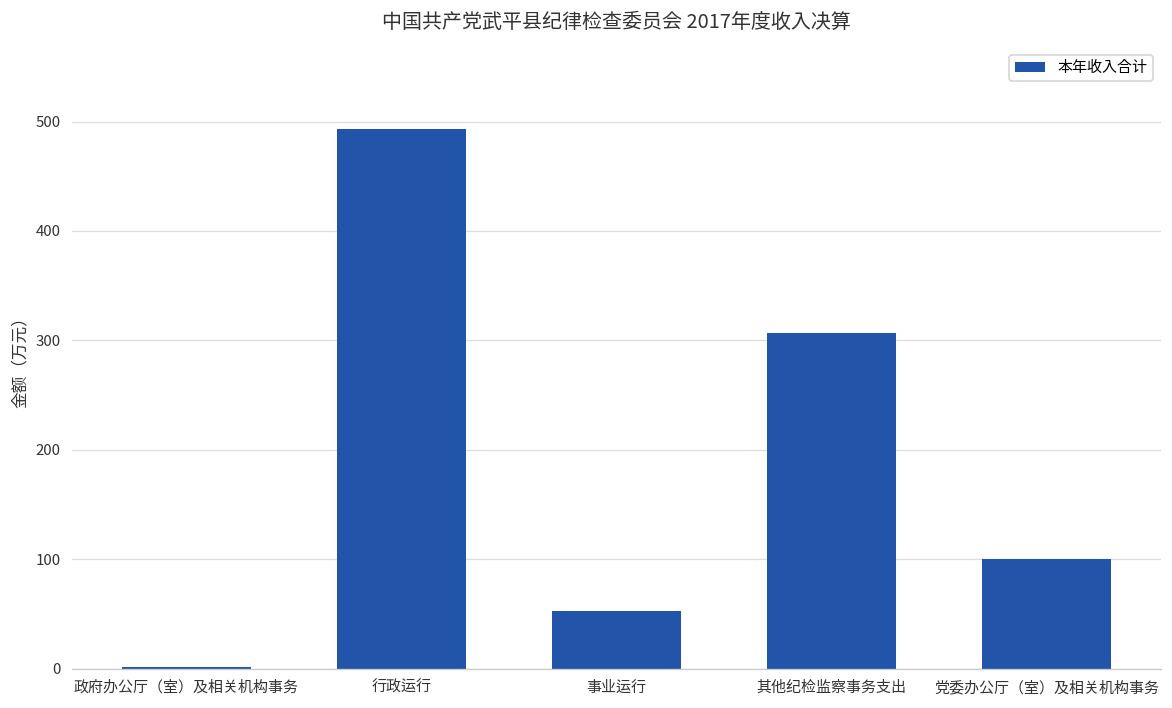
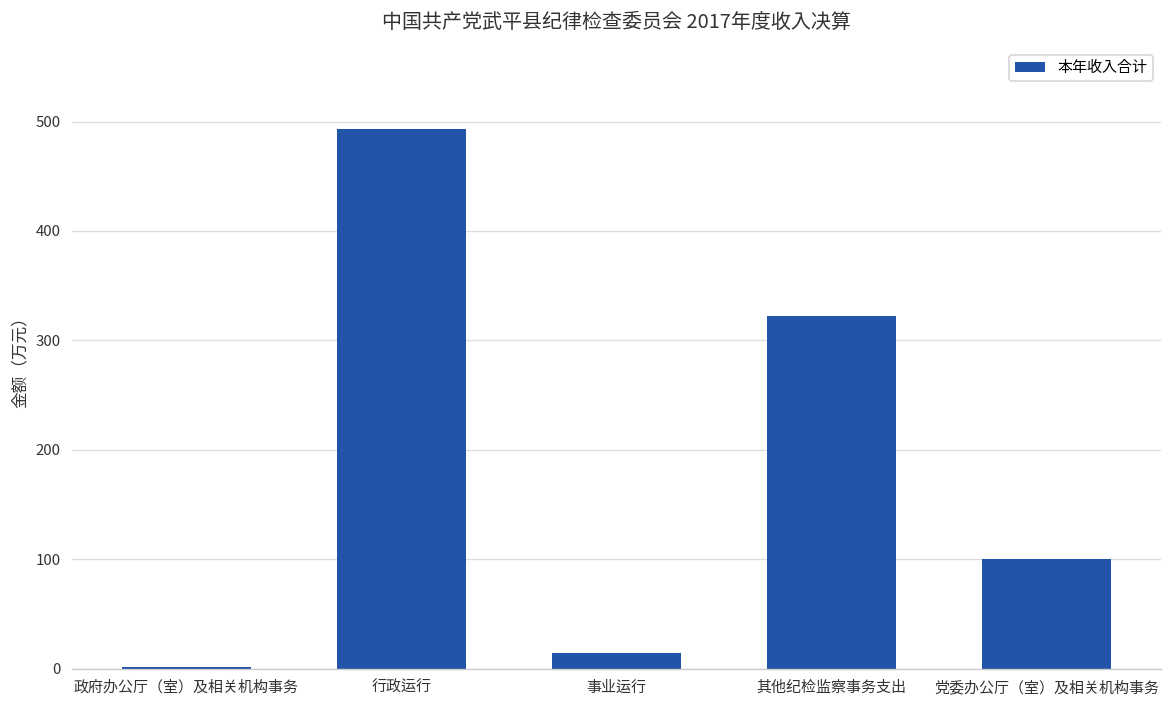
事业运行: 50 -> 10
其他纪检监察事务支出: 310 -> 320
